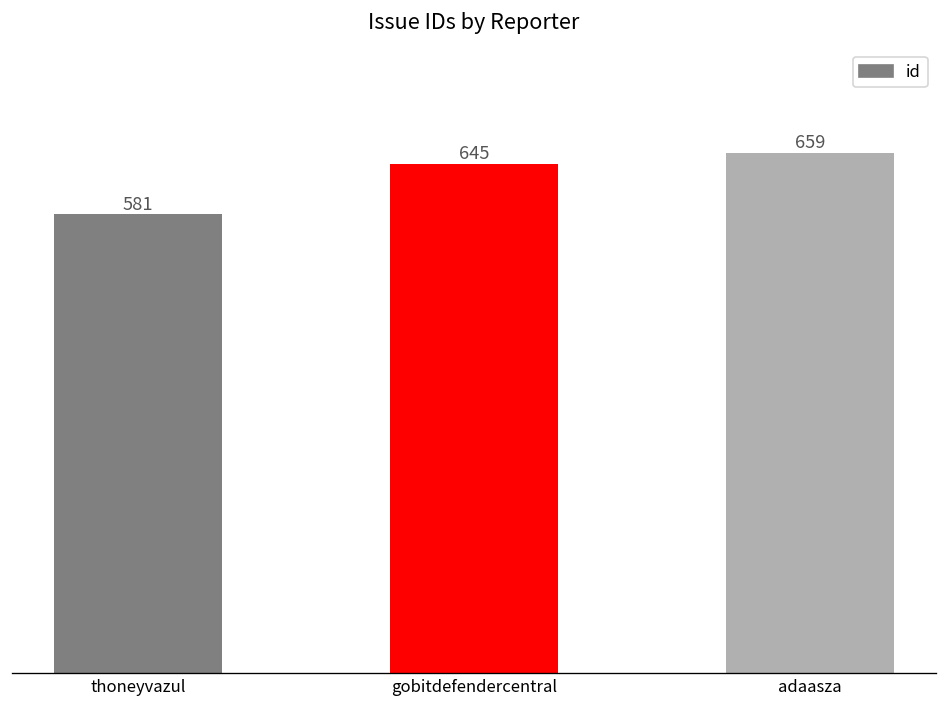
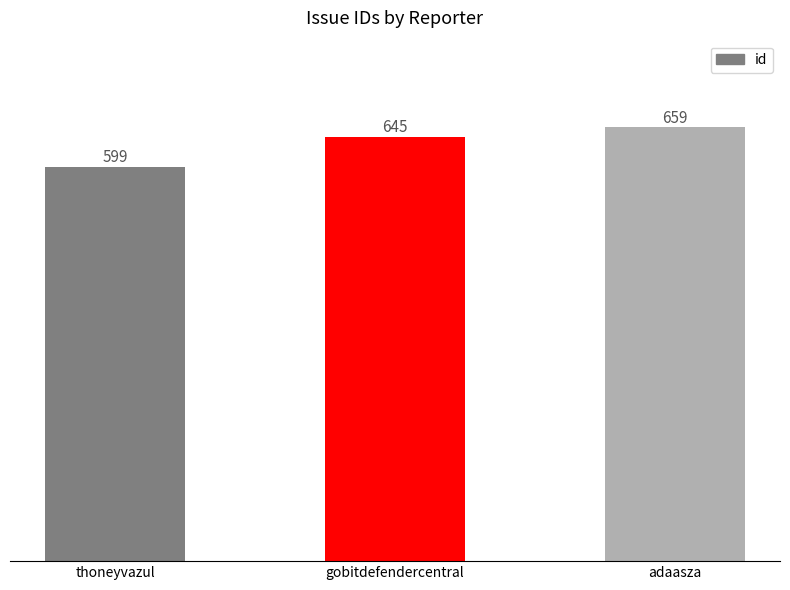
thoneyvazul: 581 -> 599
